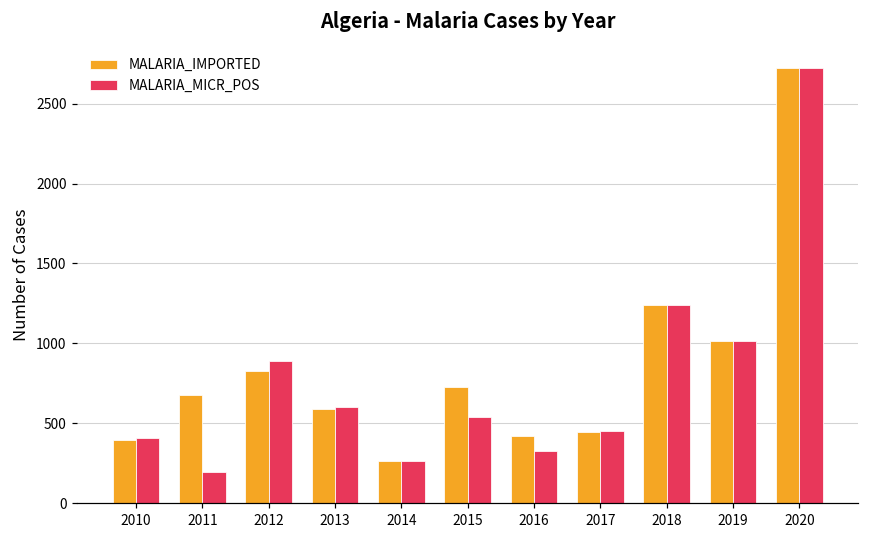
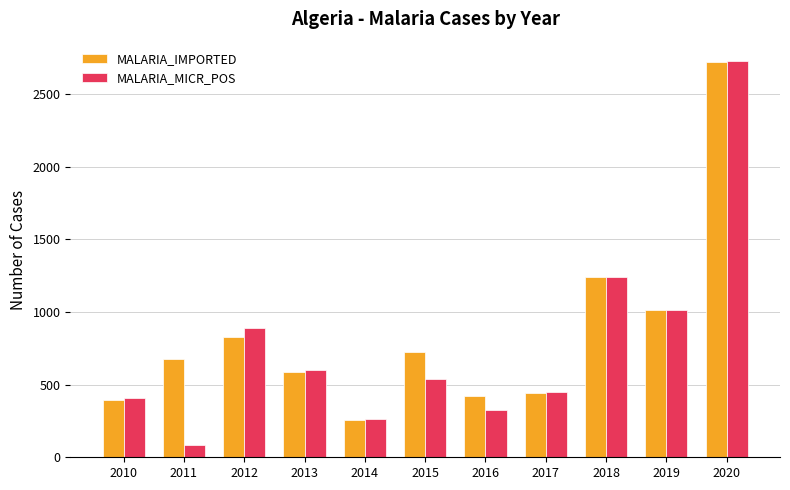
MALARIA_MICR_POS, 2011: 190 -> 90
